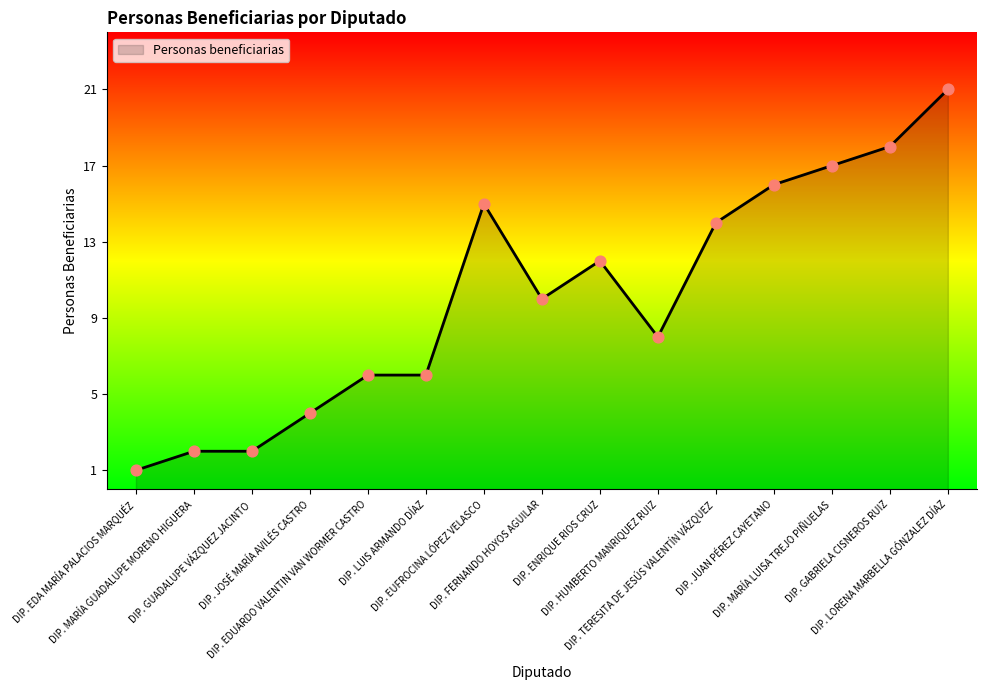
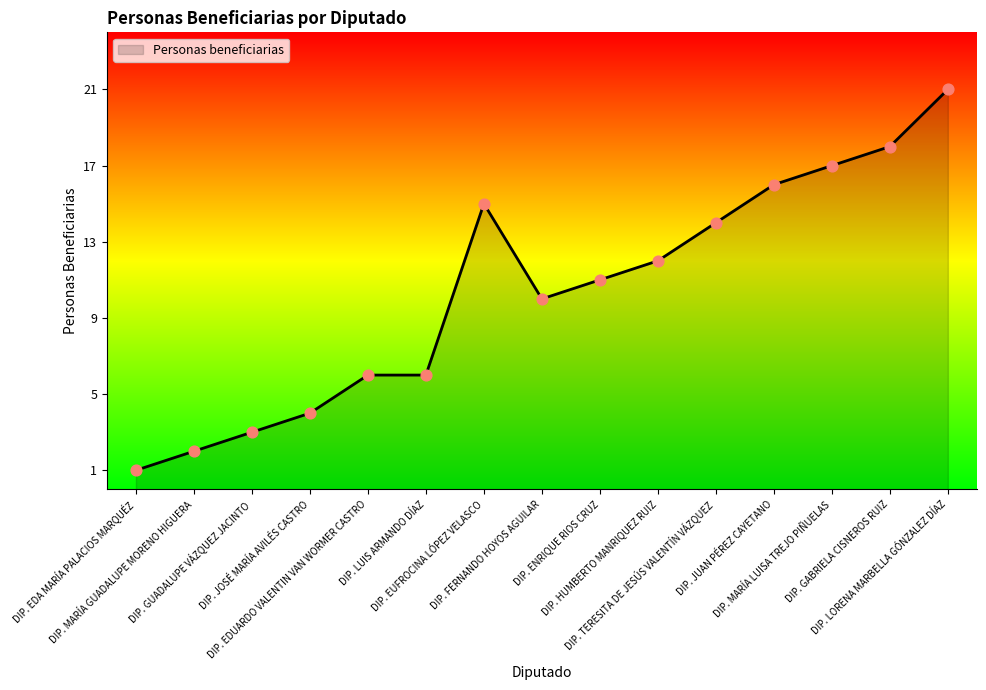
DIP. GUADALUPE VÁZQUEZ JACINTO: 2 -> 3
DIP. ENRIQUE RIOS CRUZ: 12 -> 11
DIP. HUMBERTO MANRIQUEZ RUIZ: 8 -> 12
